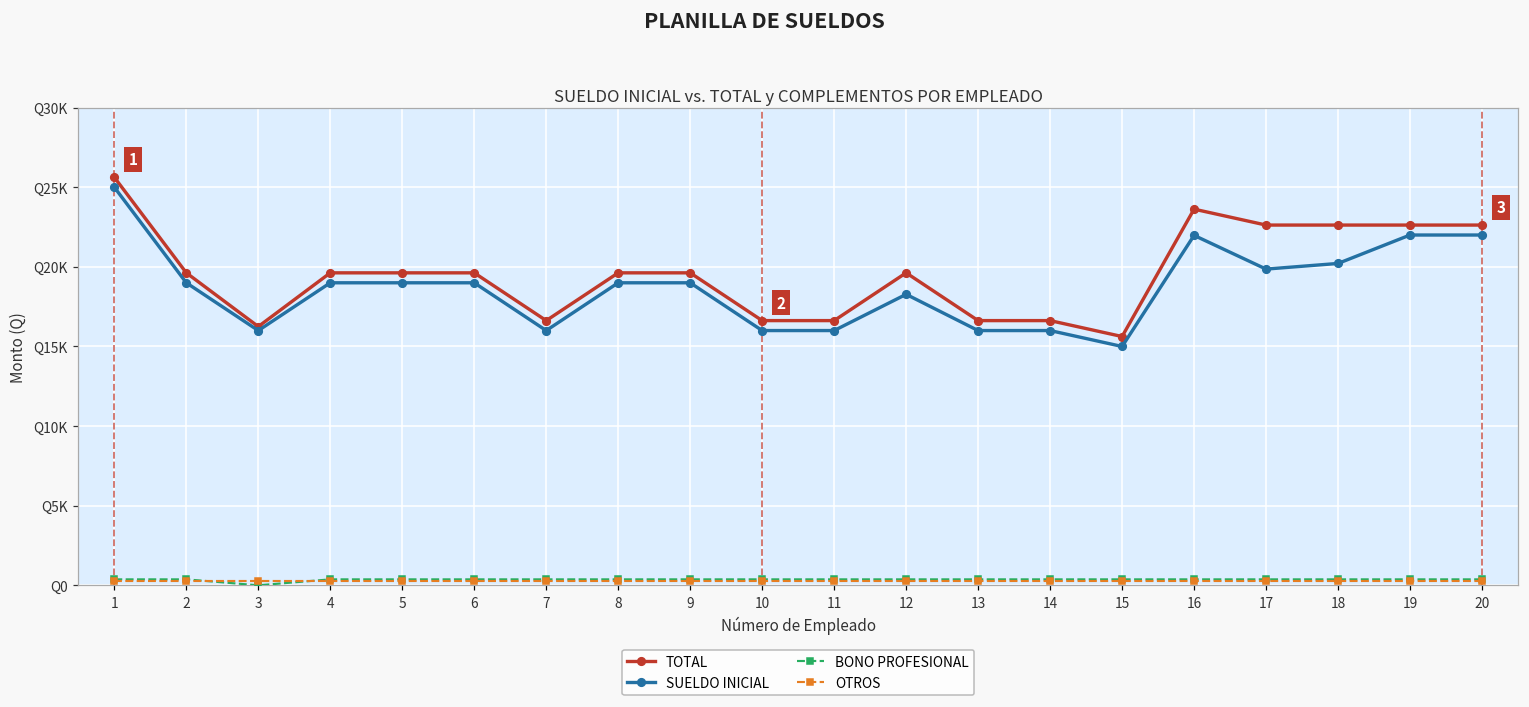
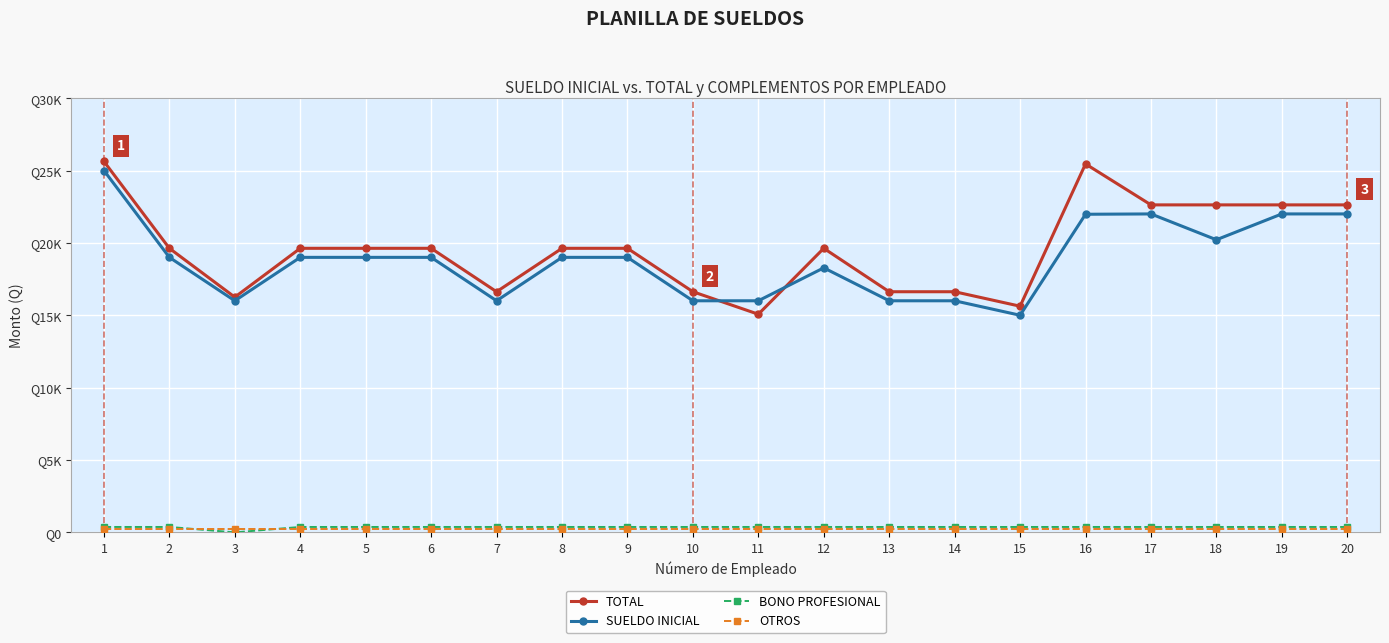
TOTAL, 11: Q16600 -> Q15100
TOTAL, 16: Q23600 -> Q25500
SUELDO INICIAL, 17: Q19900 -> Q22000
